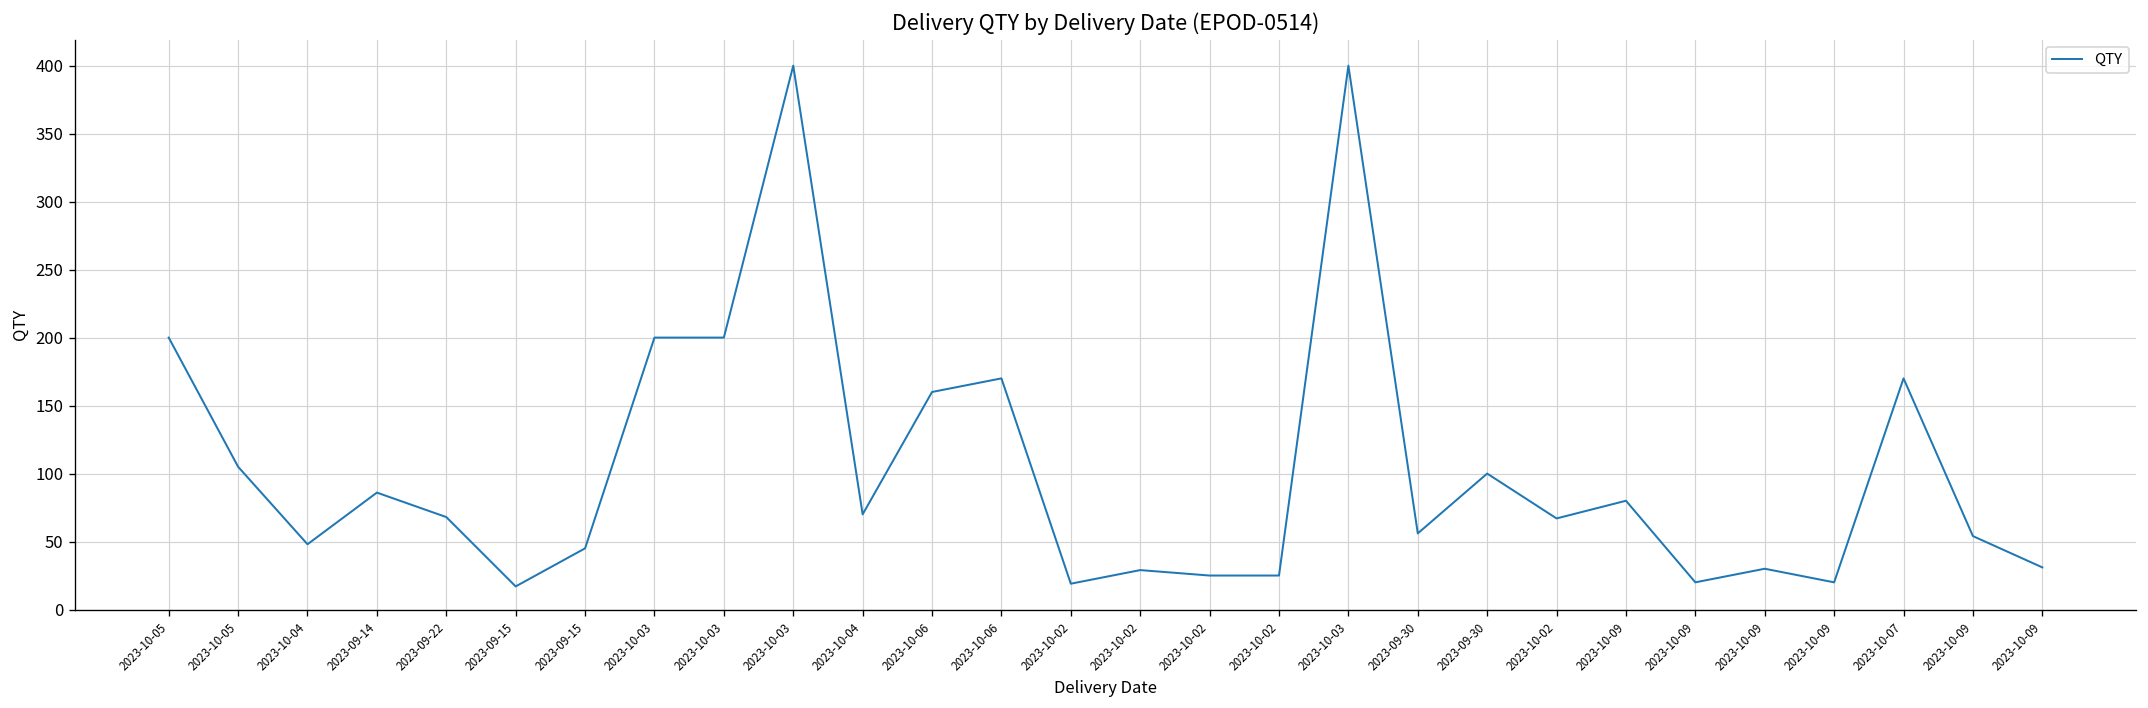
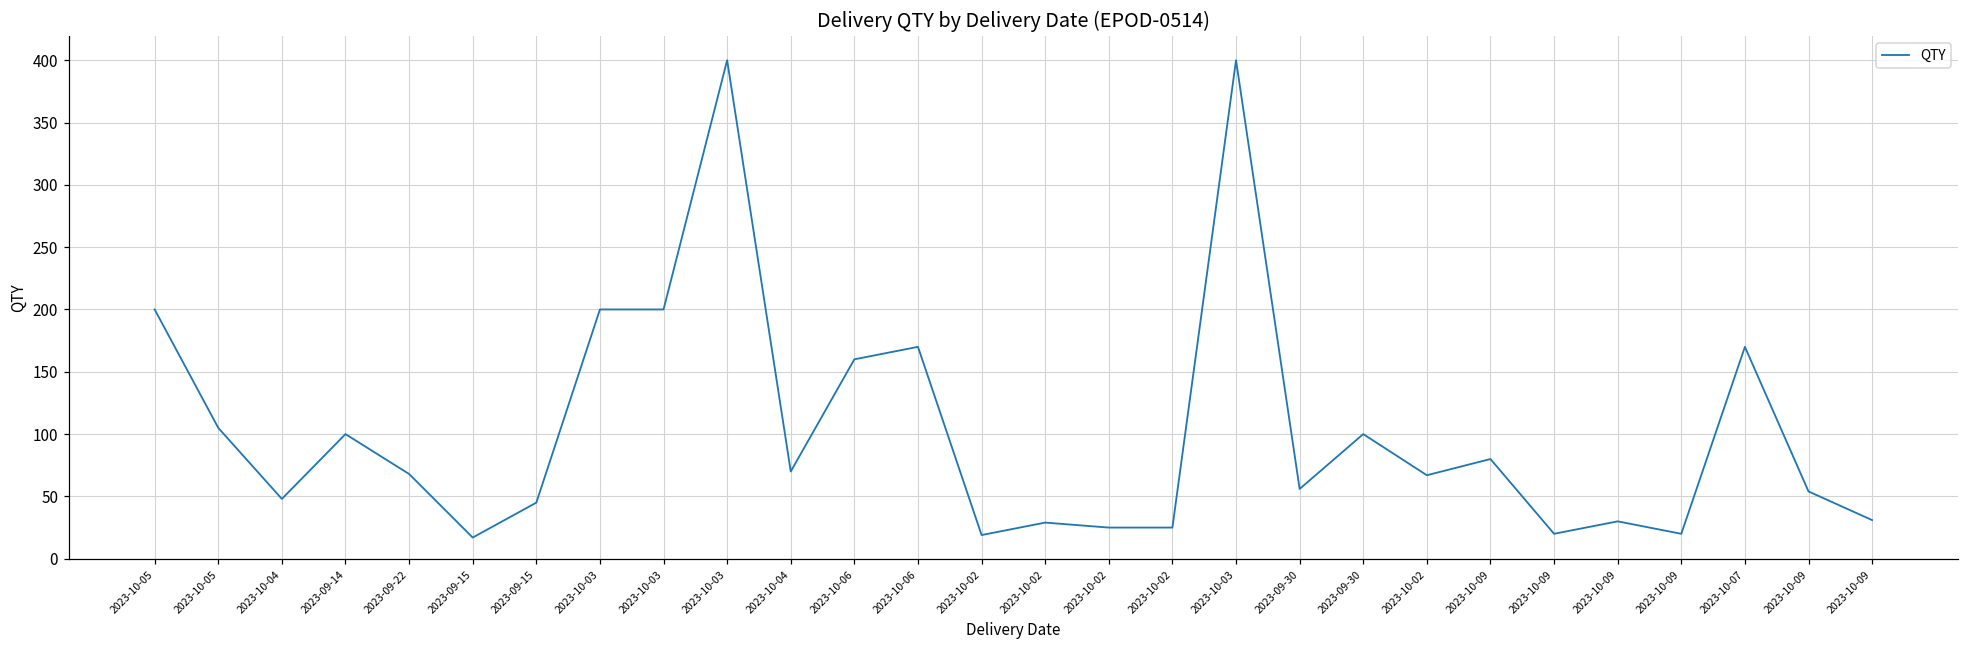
2023-09-14: 86 -> 100
